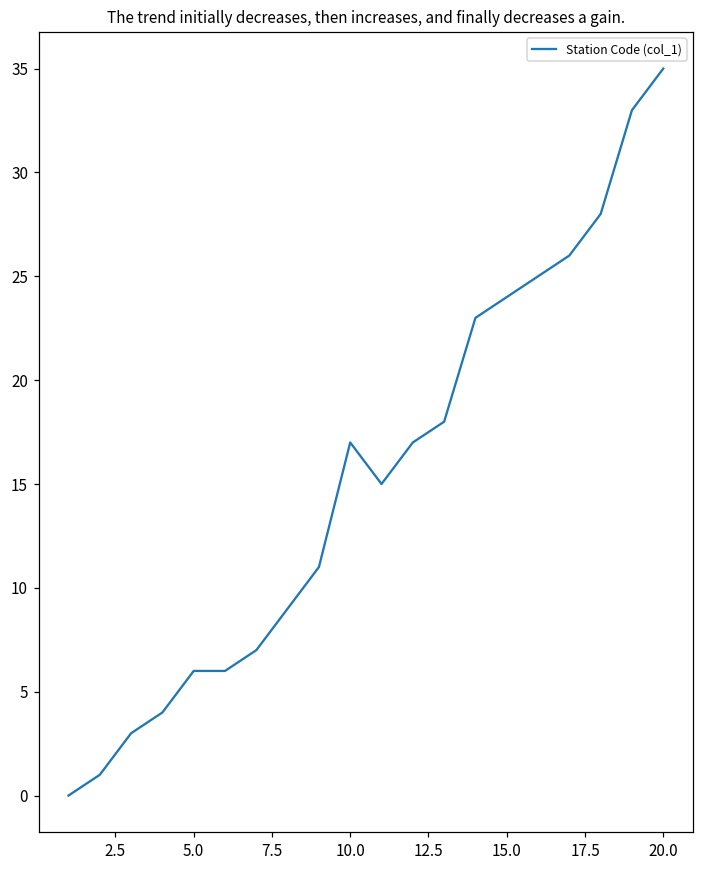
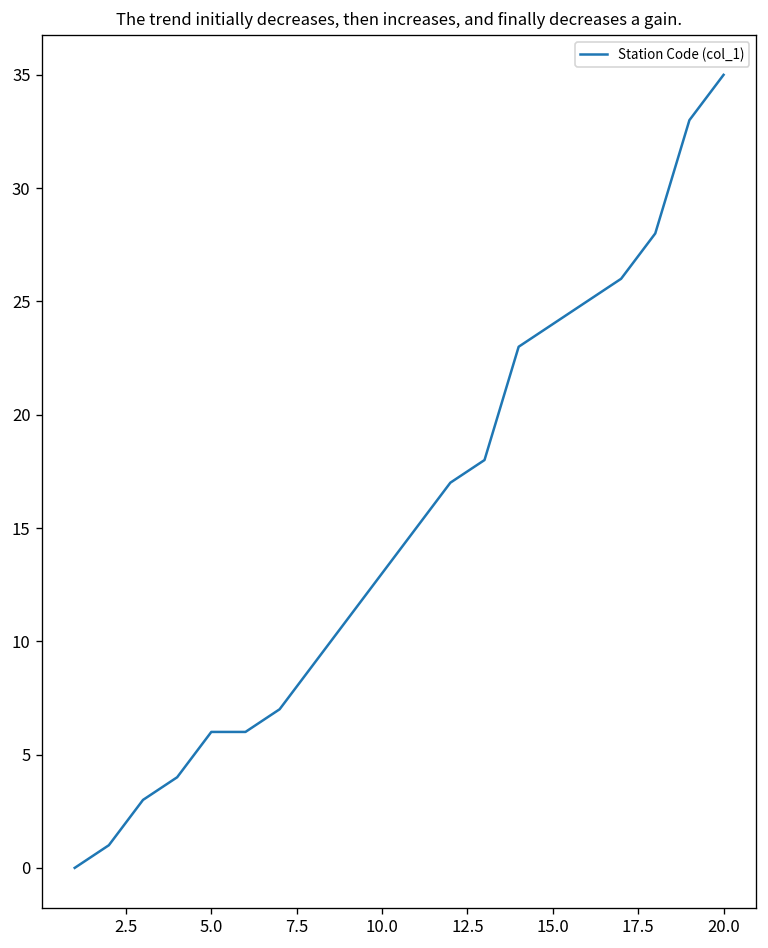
10.0: 17 -> 13
